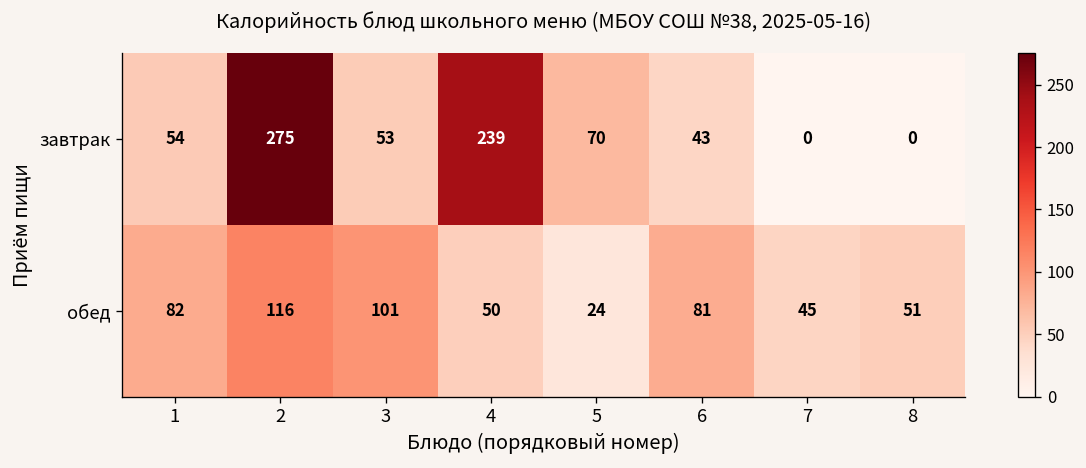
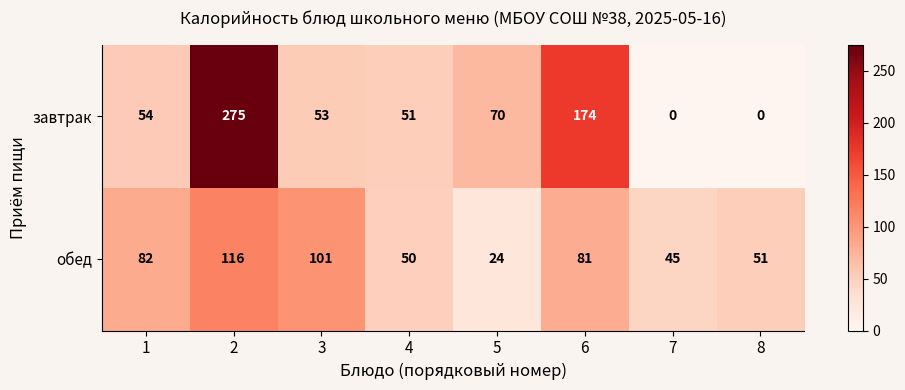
завтрак, 4: 239 -> 51
завтрак, 6: 43 -> 174
